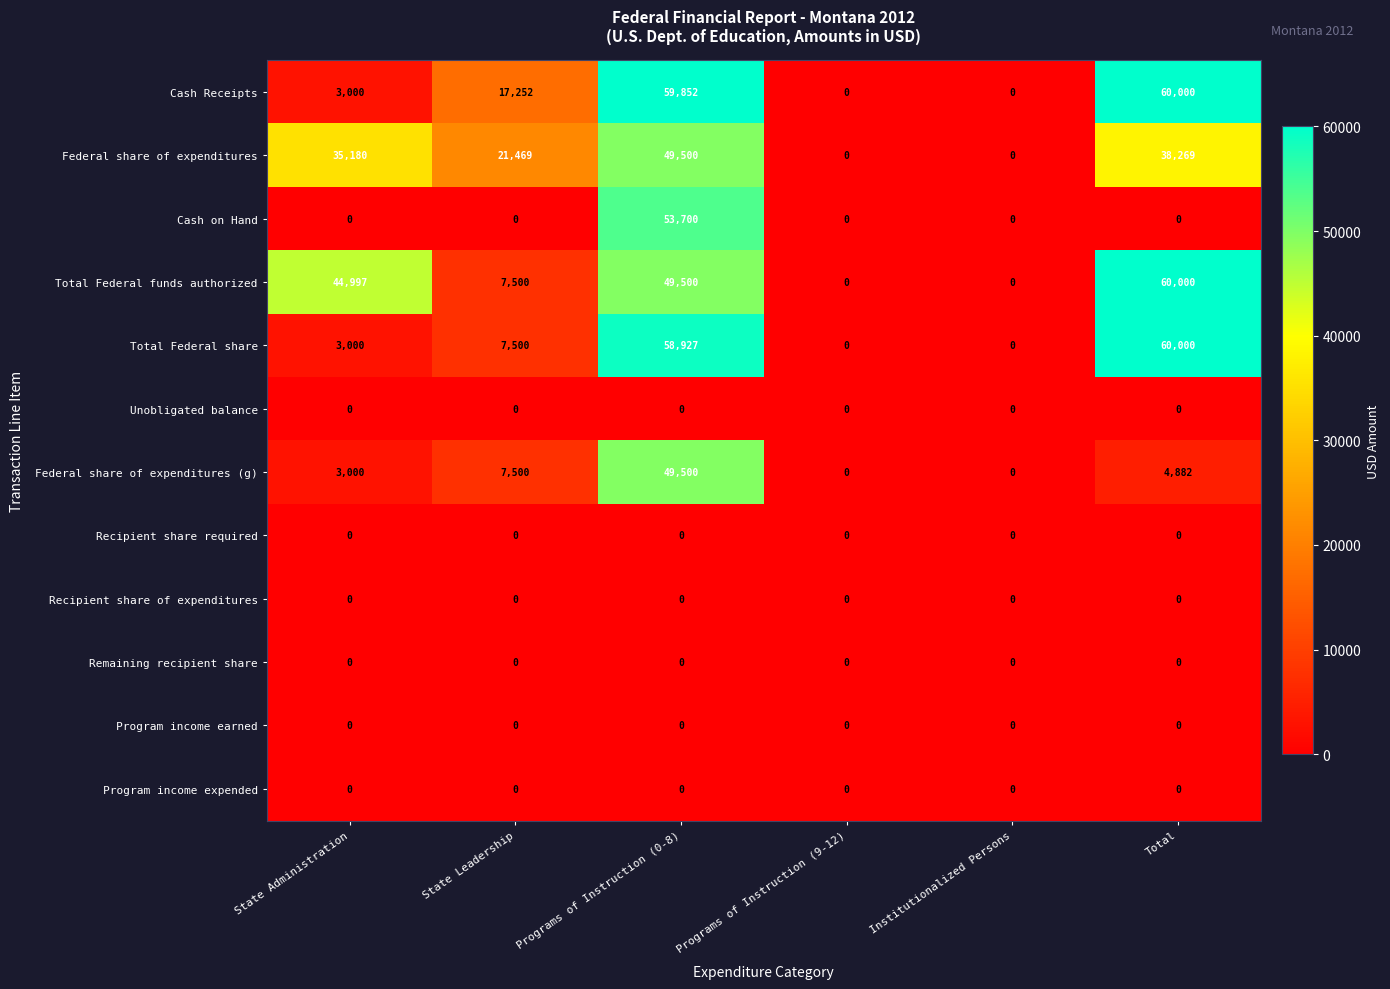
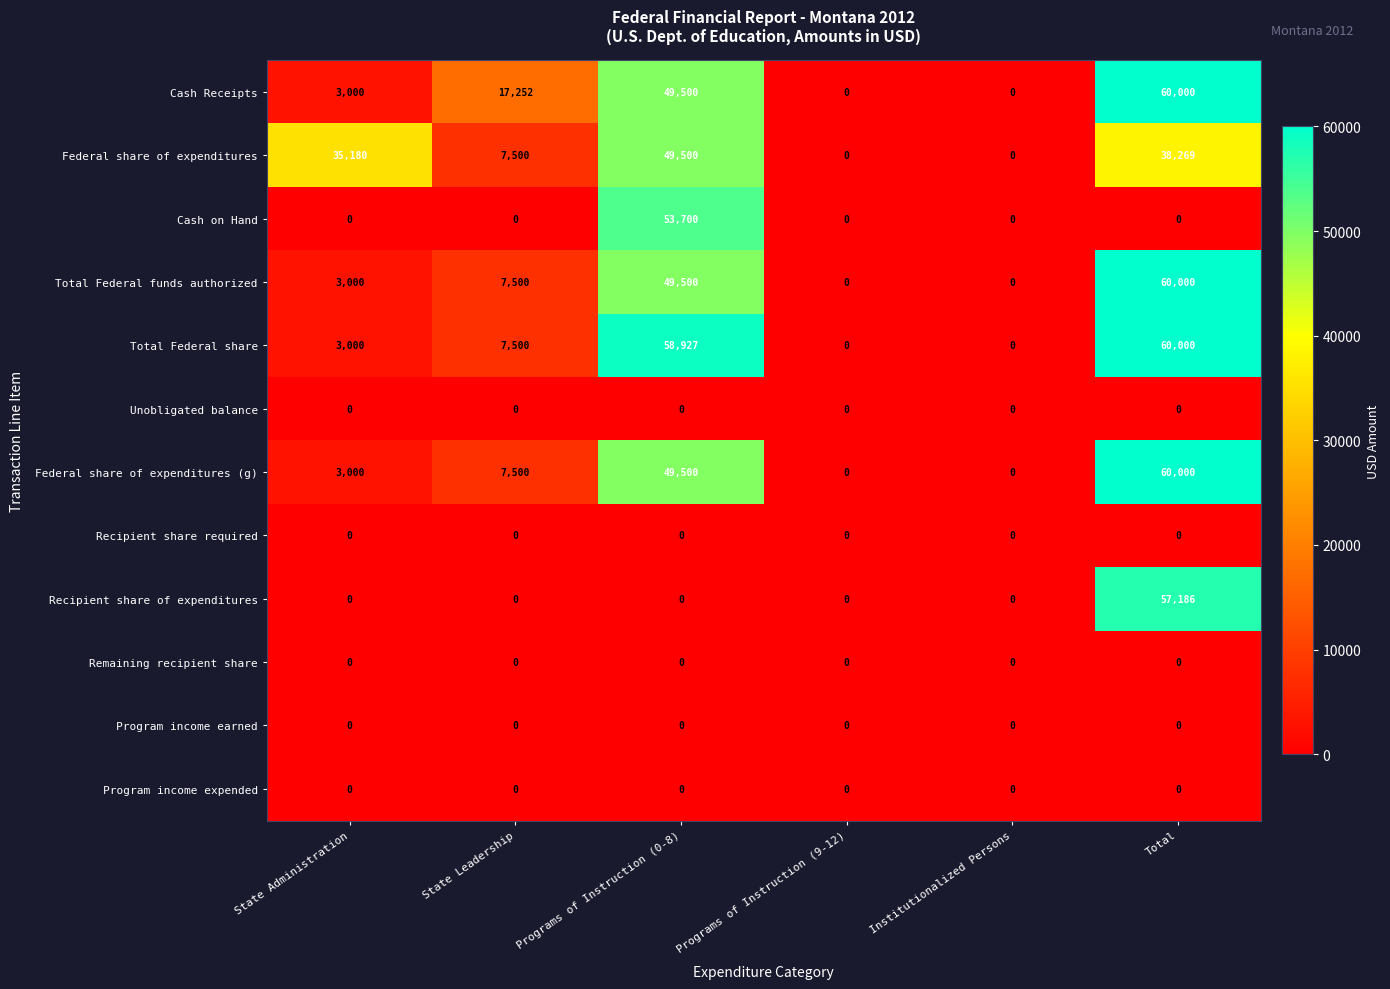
Cash Receipts, Programs of Instruction (0-8): 59,852 -> 49,500
Federal share of expenditures, State Leadership: 21,469 -> 7,500
Total Federal funds authorized, State Administration: 44,997 -> 3,000
Federal share of expenditures (g), Total: 4,882 -> 60,000
Recipient share of expenditures, Total: 0 -> 57,186
